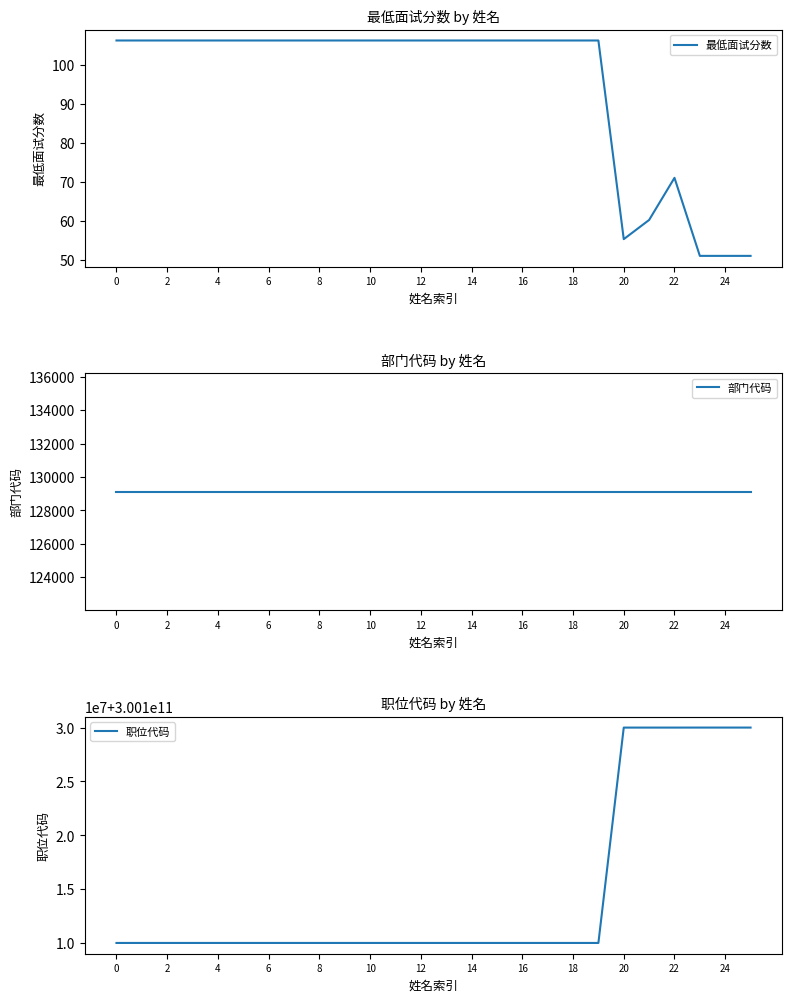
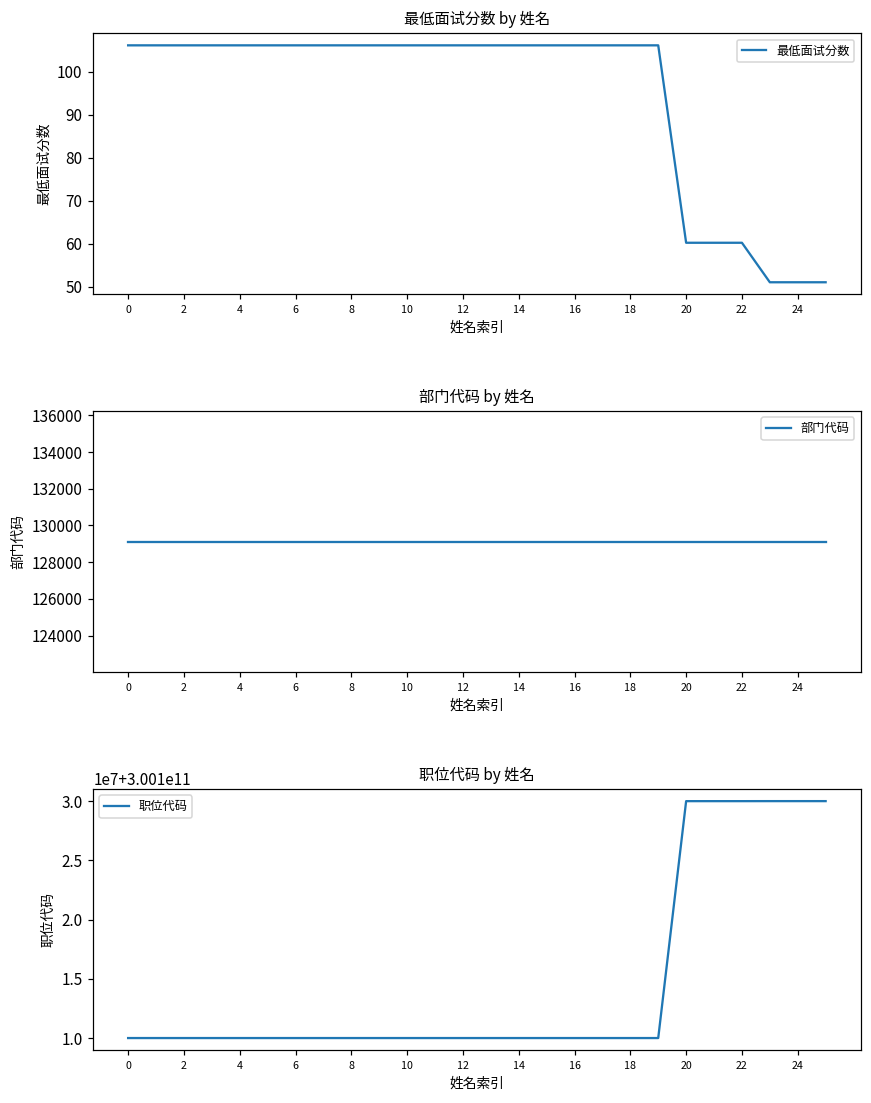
最低面试分数 by 姓名, 20: 55 -> 60
最低面试分数 by 姓名, 22: 71 -> 60
